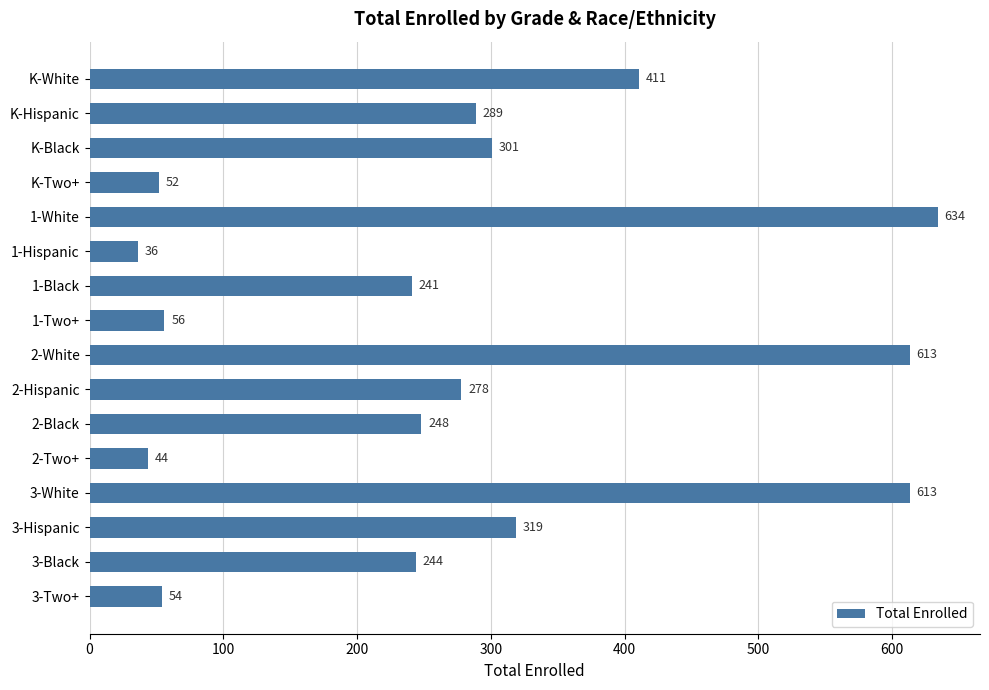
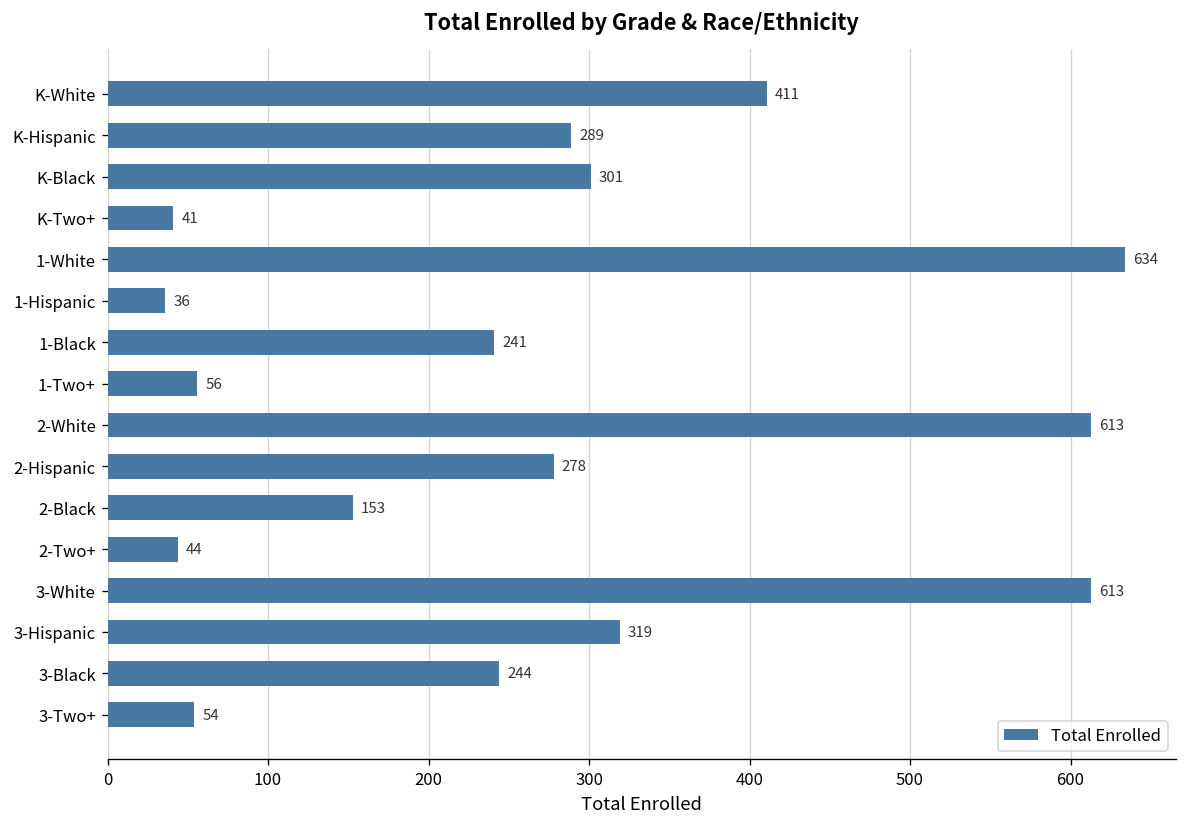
K-Two+: 52 -> 41
2-Black: 248 -> 153
